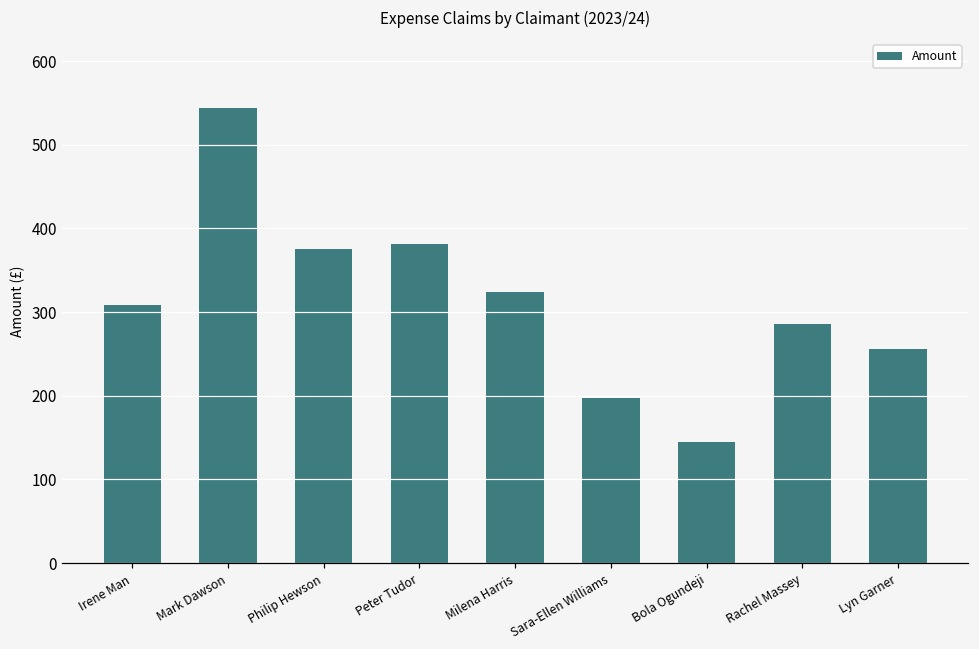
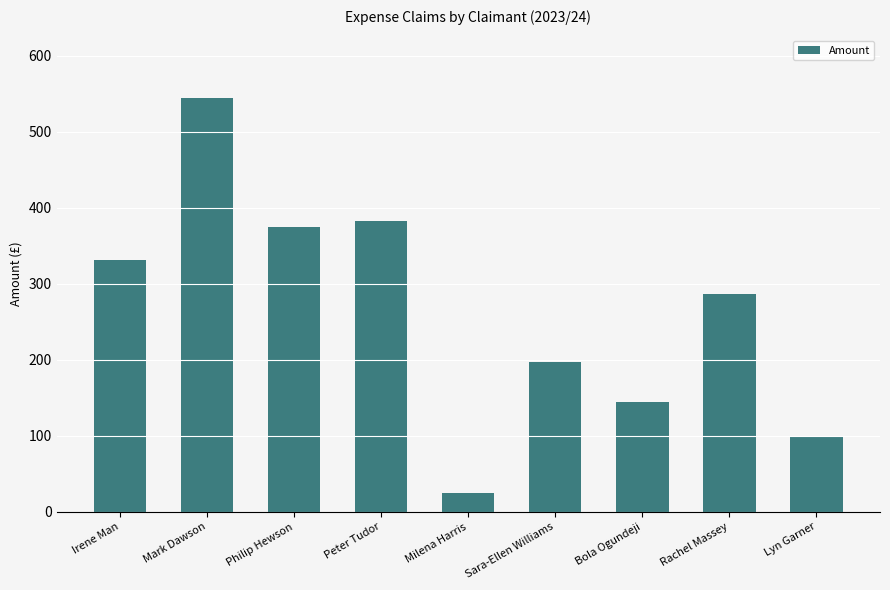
Irene Man: 310 -> 330
Milena Harris: 320 -> 30
Lyn Garner: 260 -> 100
